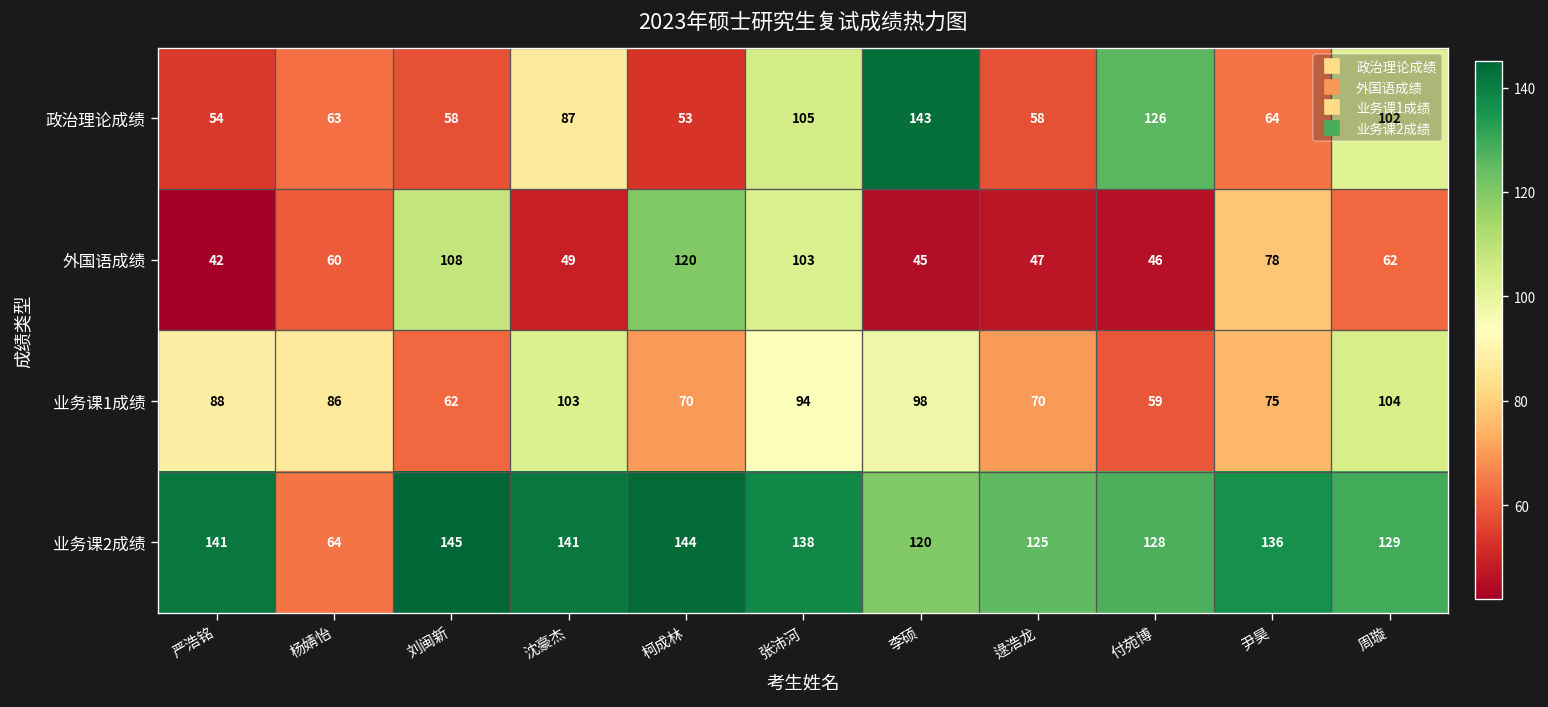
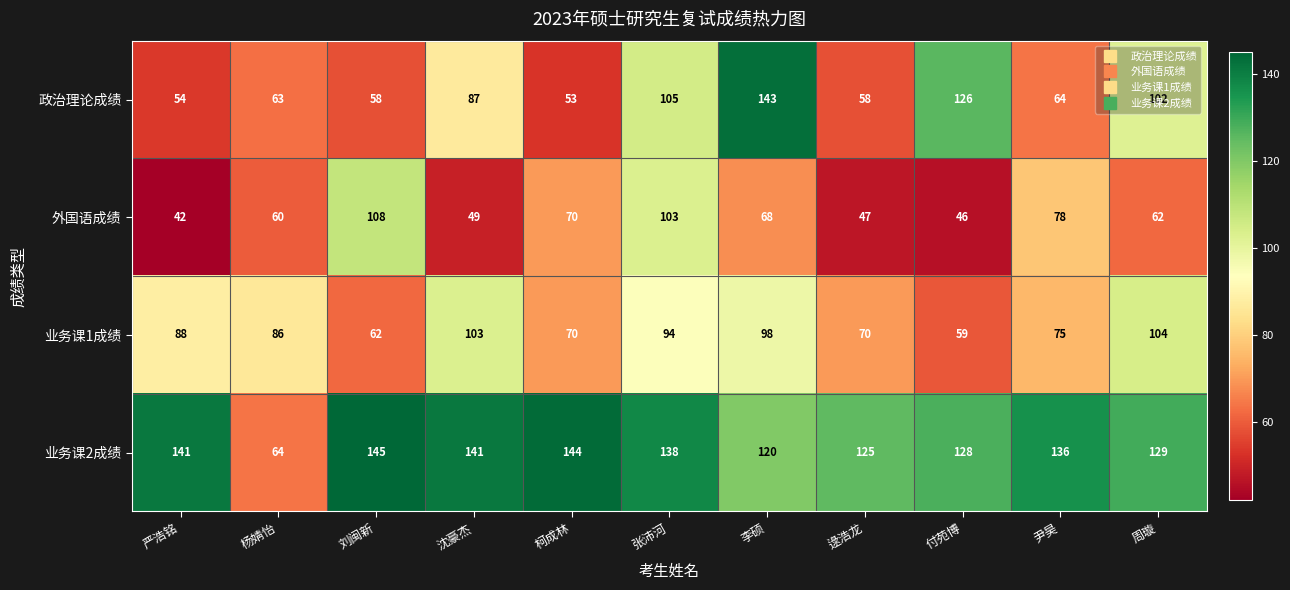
外国语成绩, 柯成林: 120 -> 70
外国语成绩, 李硕: 45 -> 68
